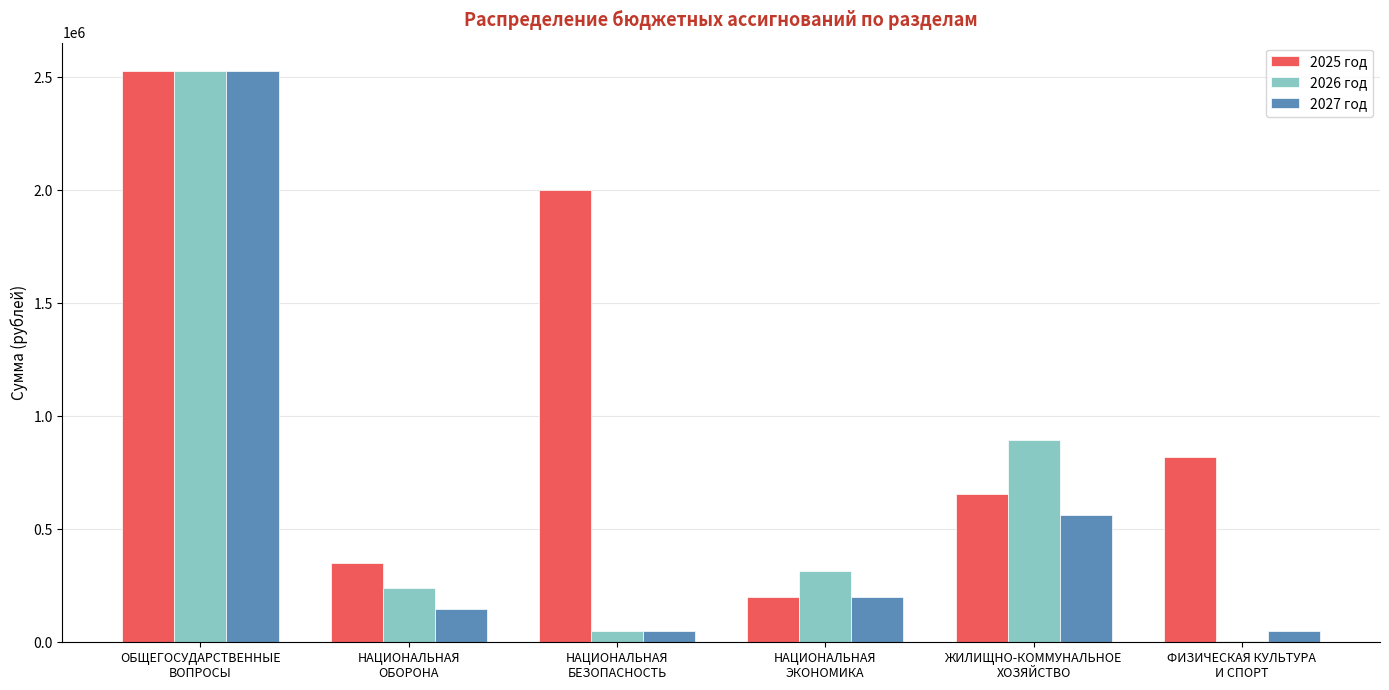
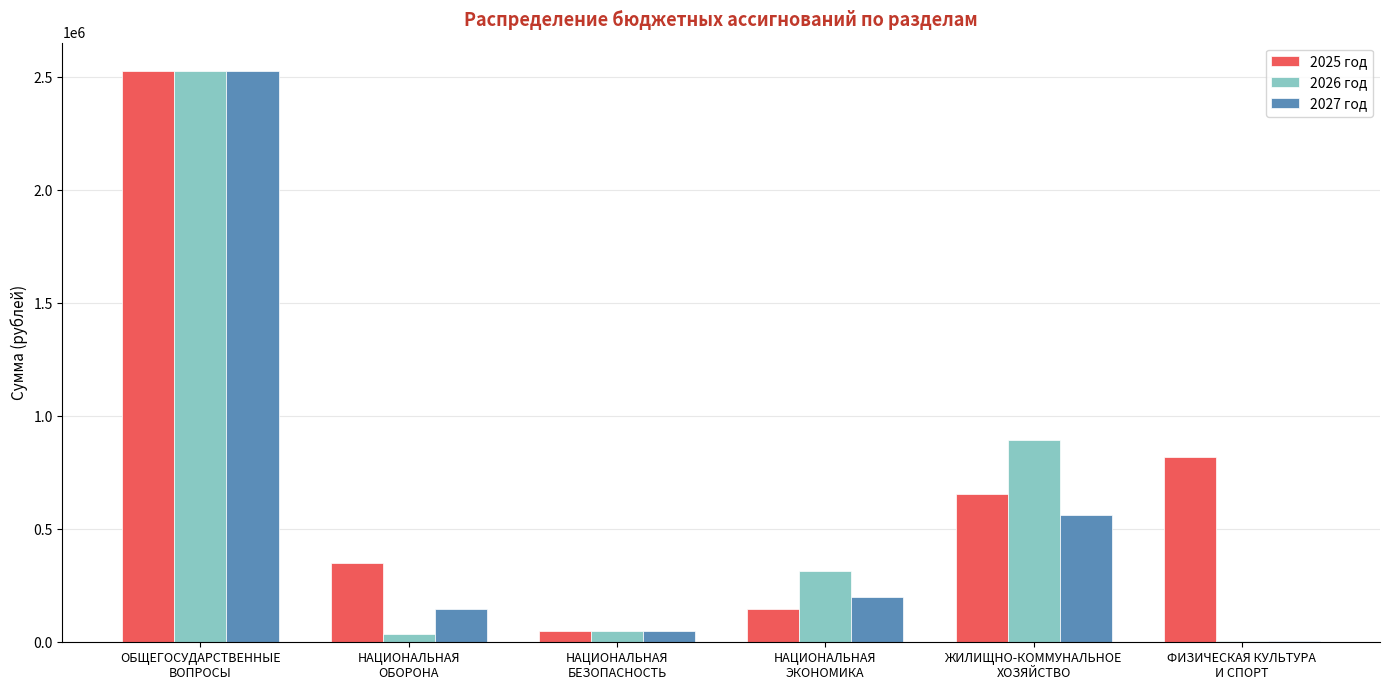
2026 год, НАЦИОНАЛЬНАЯ ОБОРОНА: 240000 -> 40000
2025 год, НАЦИОНАЛЬНАЯ БЕЗОПАСНОСТЬ: 2000000 -> 50000
2025 год, НАЦИОНАЛЬНАЯ ЭКОНОМИКА: 200000 -> 150000
2027 год, ФИЗИЧЕСКАЯ КУЛЬТУРА И СПОРТ: 50000 -> 10000
